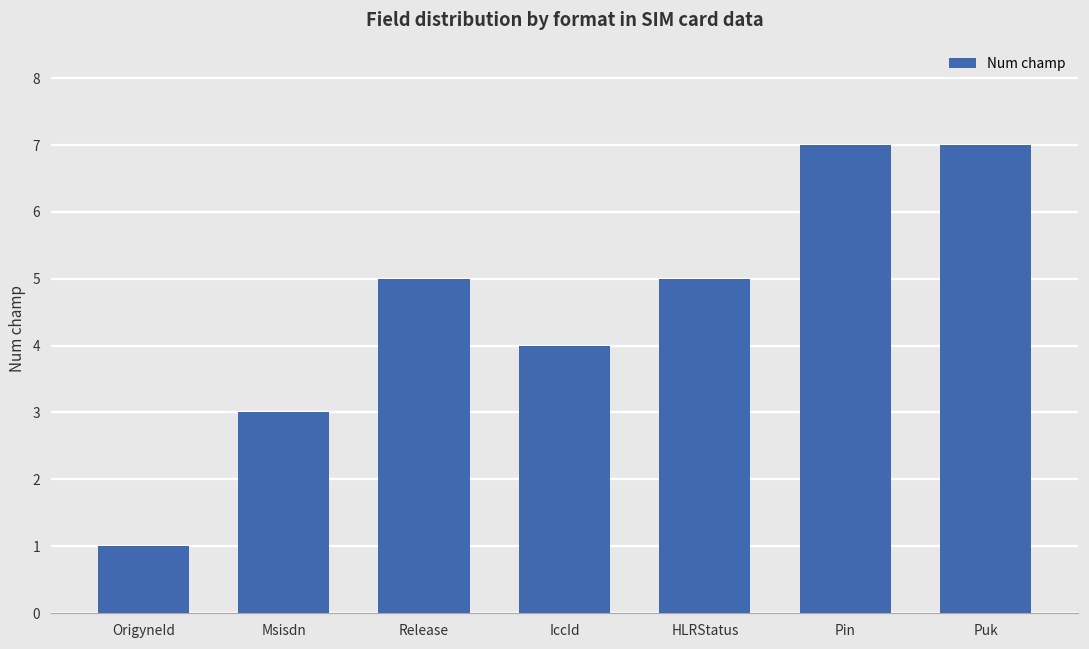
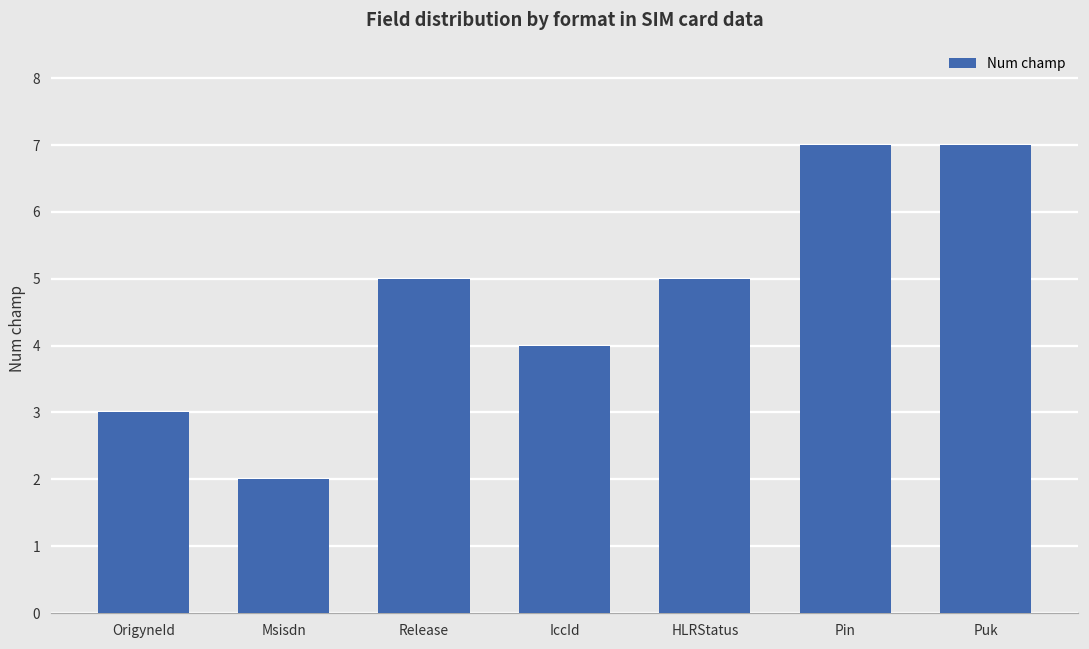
OrigyneId: 1 -> 3
Msisdn: 3 -> 2
